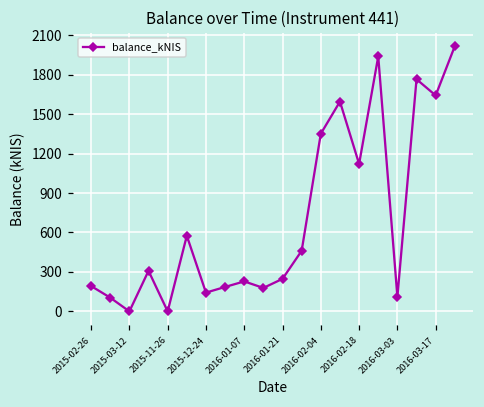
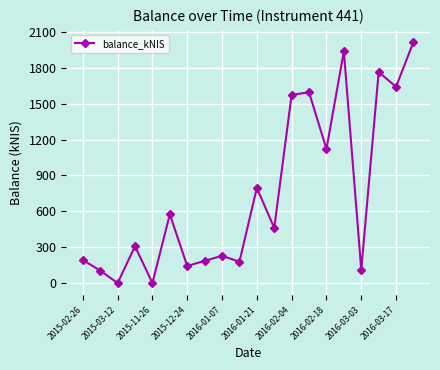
2016-01-21: 250 -> 800
2016-02-04: 1350 -> 1570
